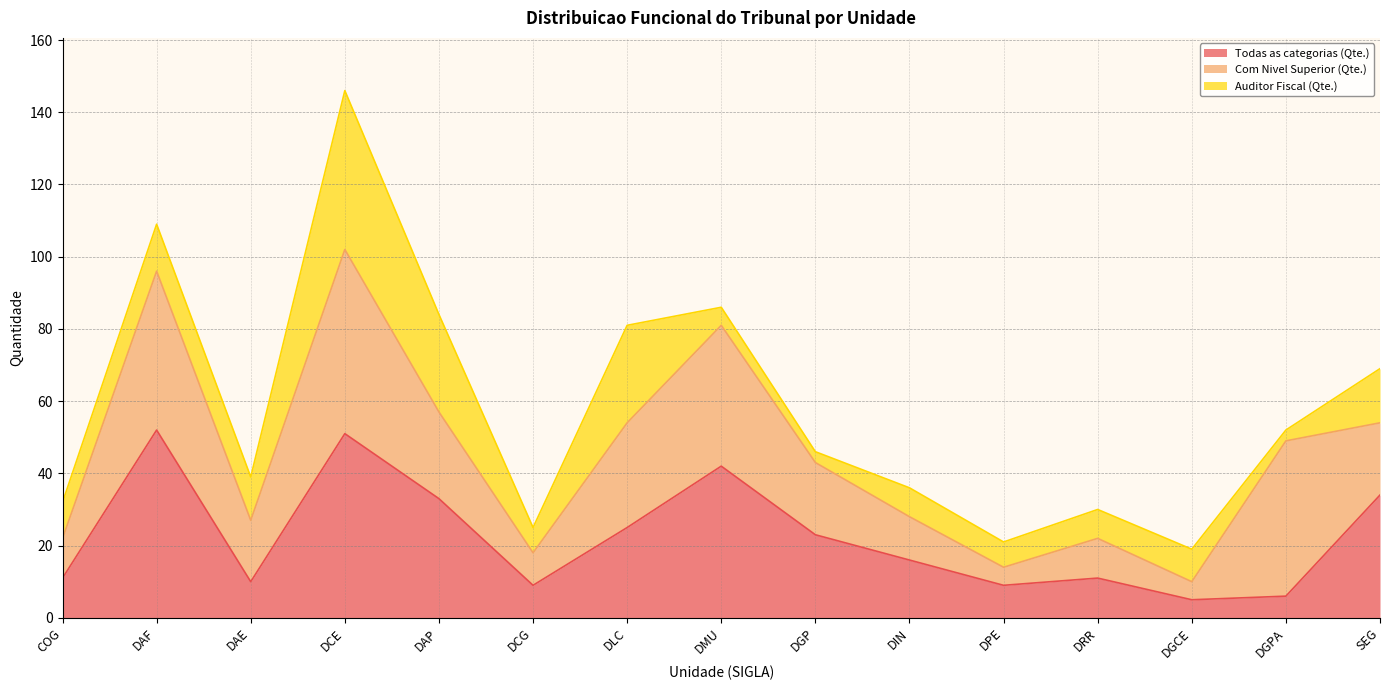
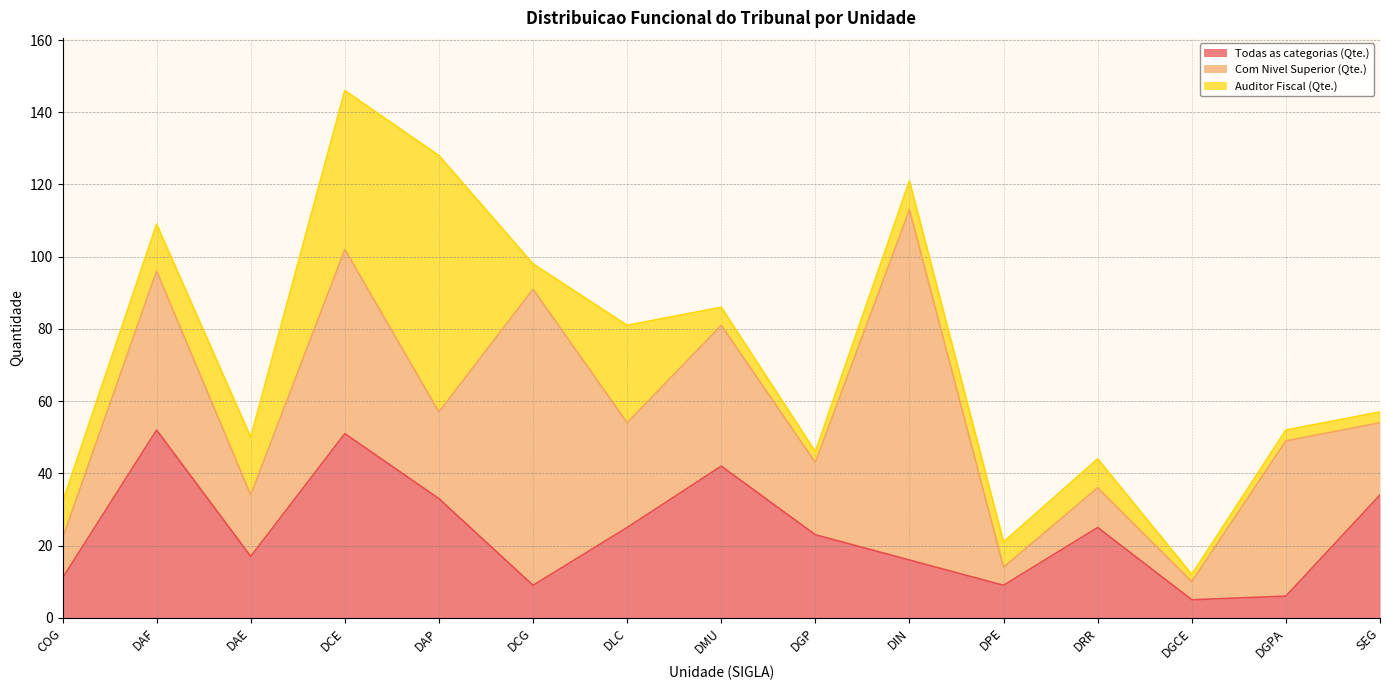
Todas as categorias (Qte.), DAE: 10 -> 17
Auditor Fiscal (Qte.), DAE: 12 -> 16
Auditor Fiscal (Qte.), DAP: 27 -> 71
Com Nivel Superior (Qte.), DCG: 9 -> 82
Com Nivel Superior (Qte.), DIN: 12 -> 97
Todas as categorias (Qte.), DRR: 11 -> 25
Auditor Fiscal (Qte.), DGCE: 9 -> 2
Auditor Fiscal (Qte.), SEG: 15 -> 3
